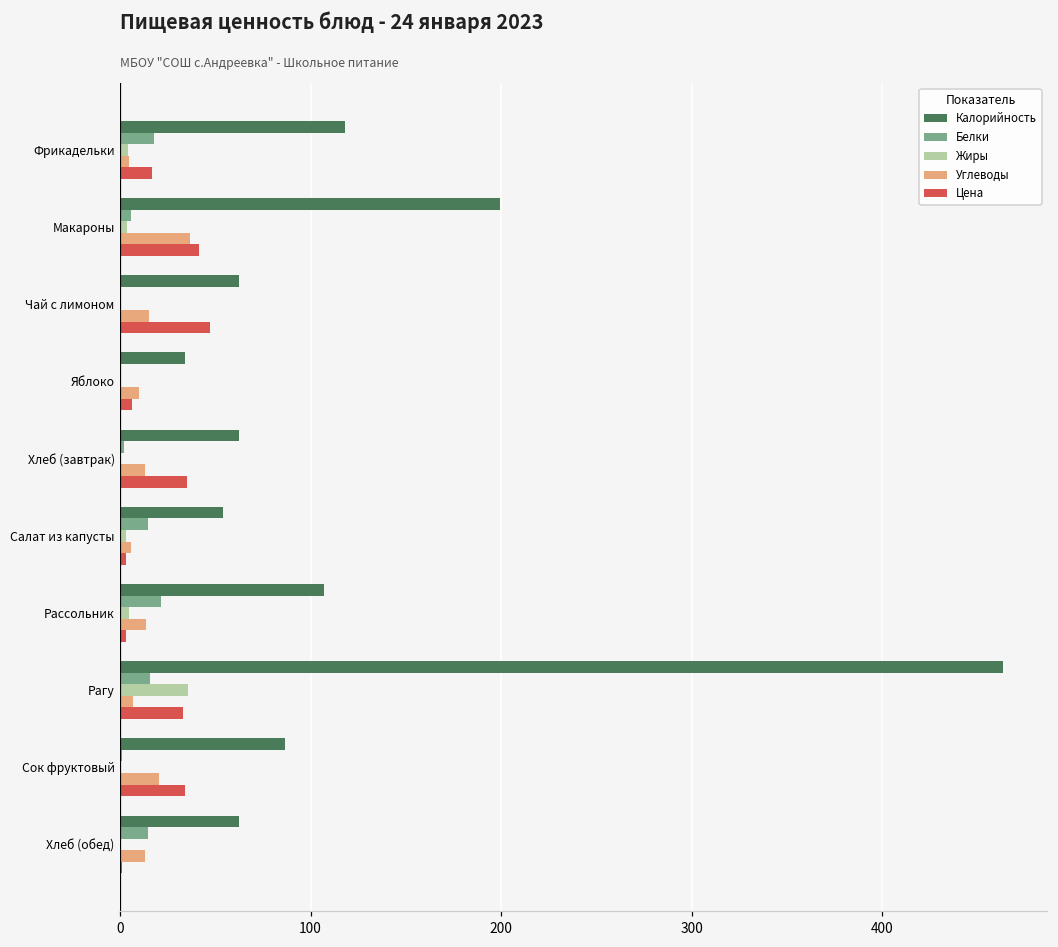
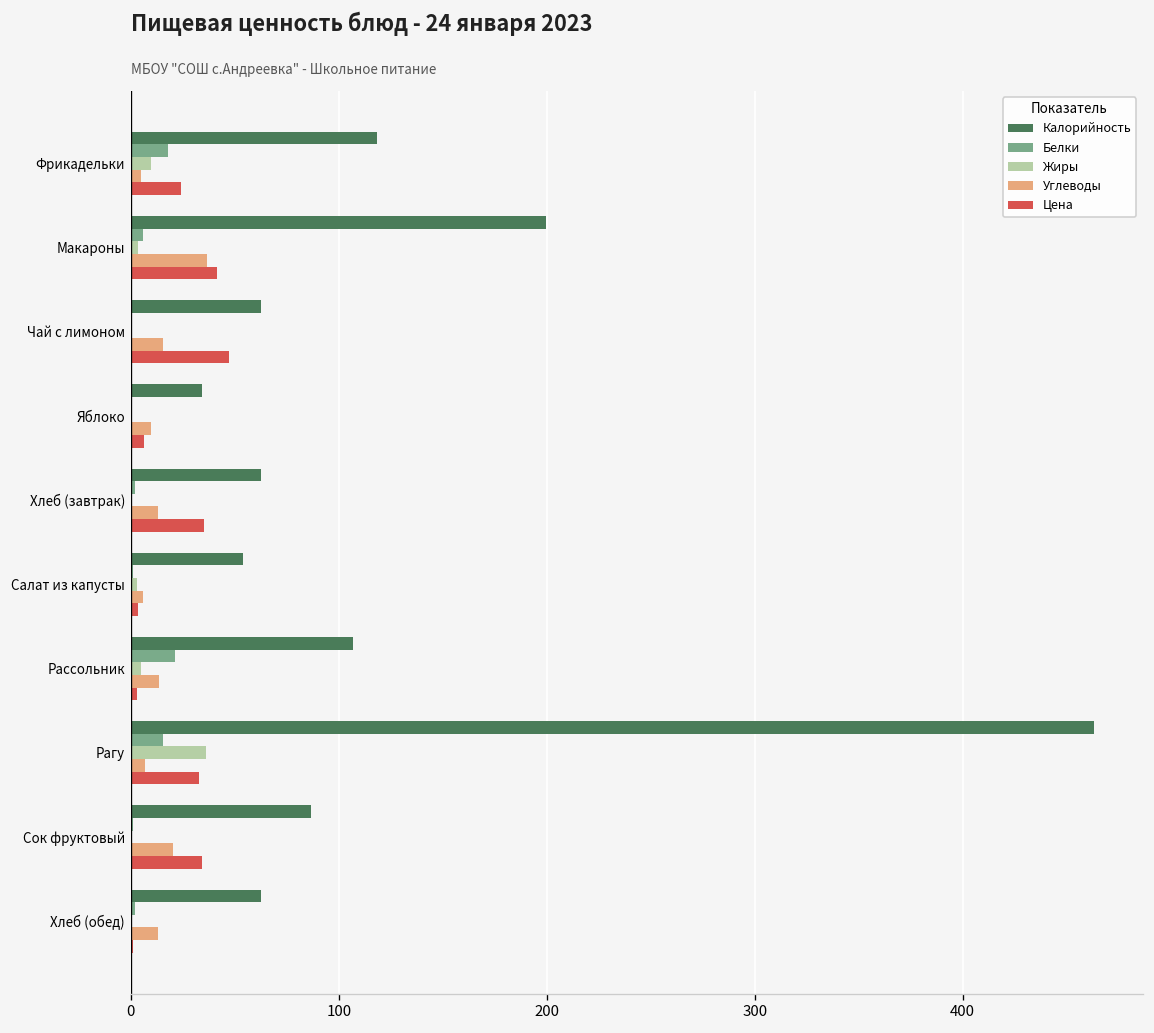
Жиры, Фрикадельки: 4 -> 10
Цена, Фрикадельки: 17 -> 24
Белки, Салат из капусты: 15 -> 1
Белки, Хлеб (обед): 15 -> 2
